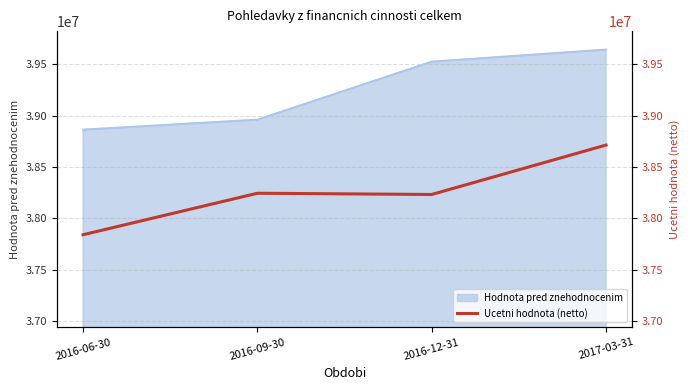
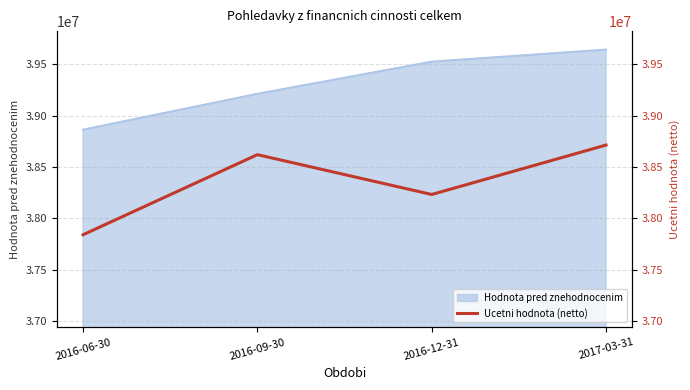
Hodnota pred znehodnocenim, 2016-09-30: 38960000 -> 39210000
Ucetni hodnota (netto), 2016-09-30: 38250000 -> 38620000
